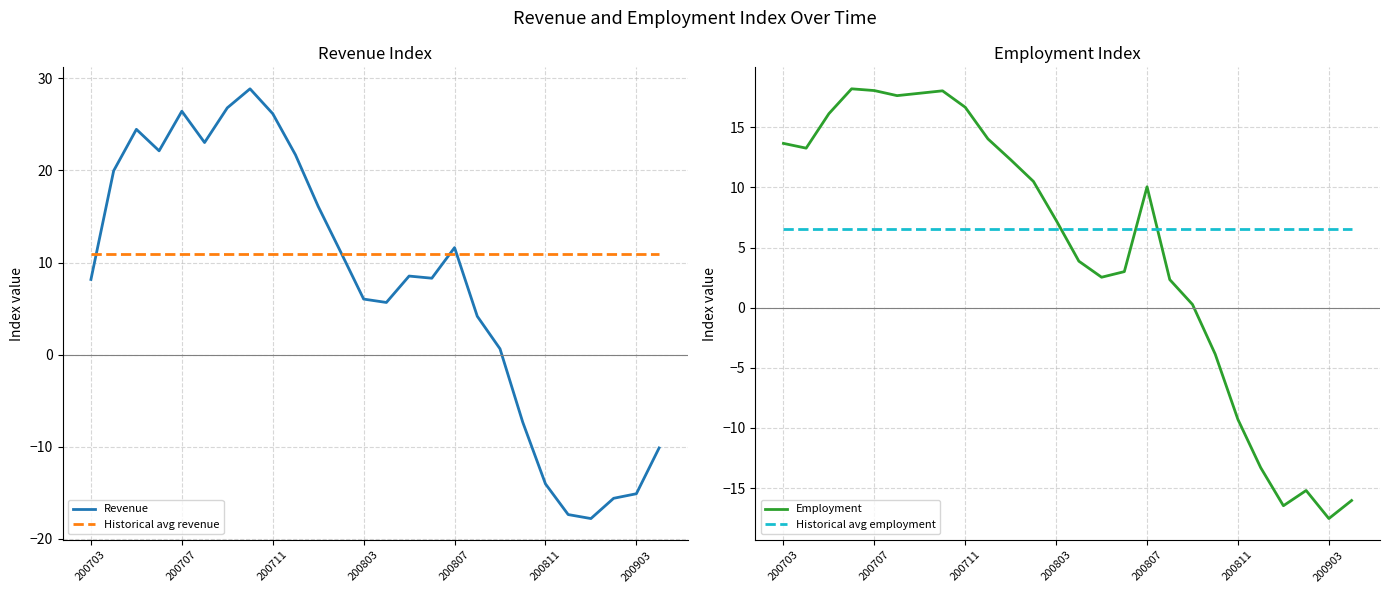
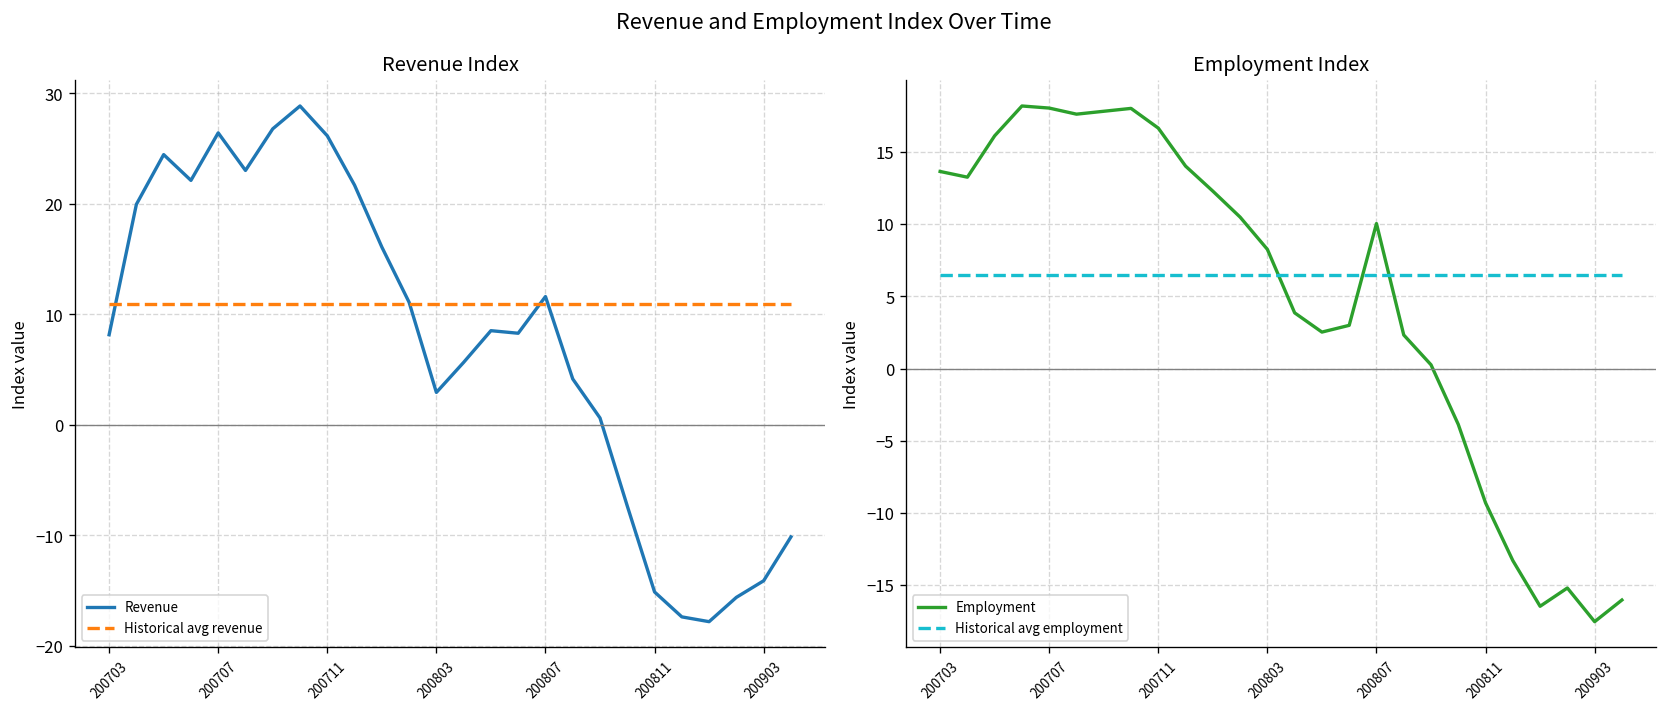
Revenue Index, Revenue, 200803: 6 -> 3
Revenue Index, Revenue, 200811: -14 -> -15
Revenue Index, Revenue, 200903: -15 -> -14
Employment Index, Employment, 200803: 7.3 -> 8.3
